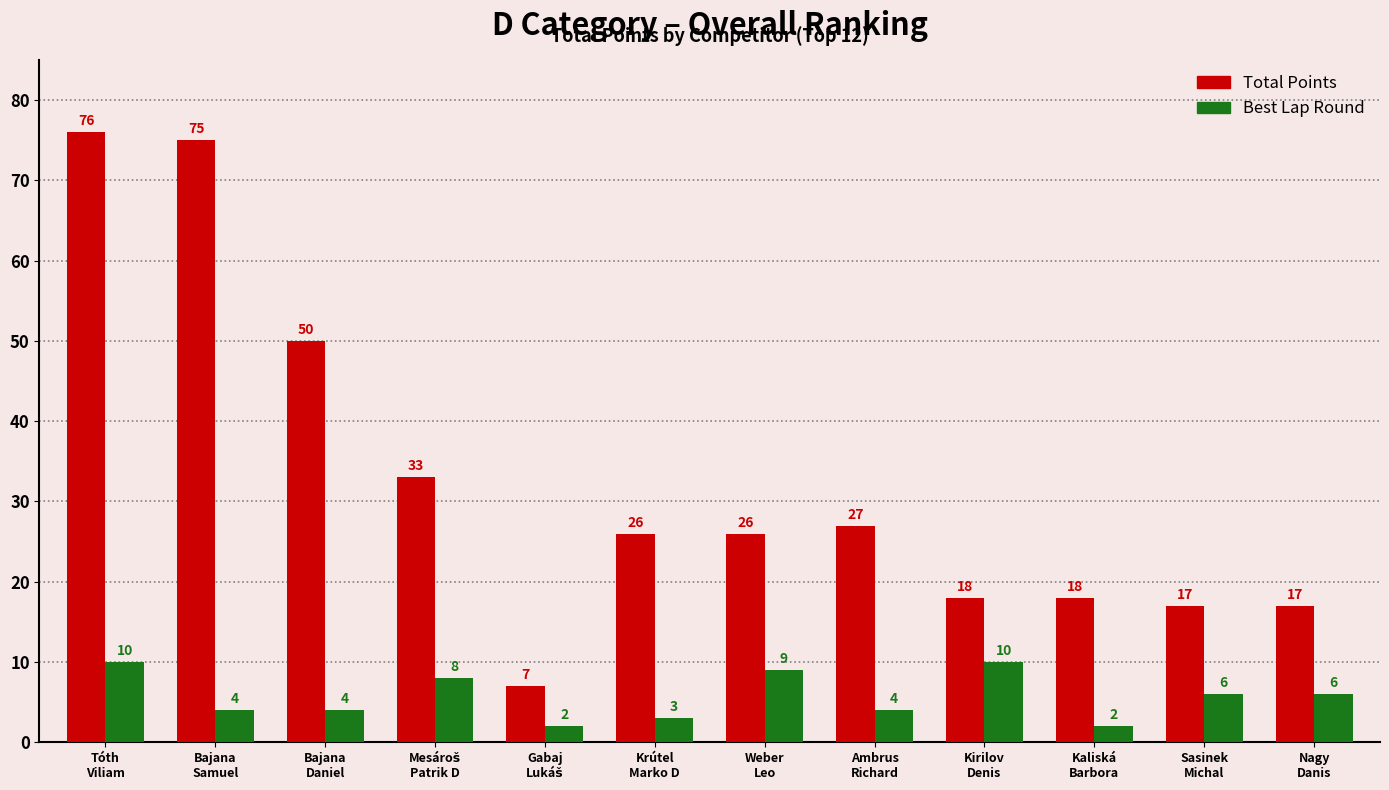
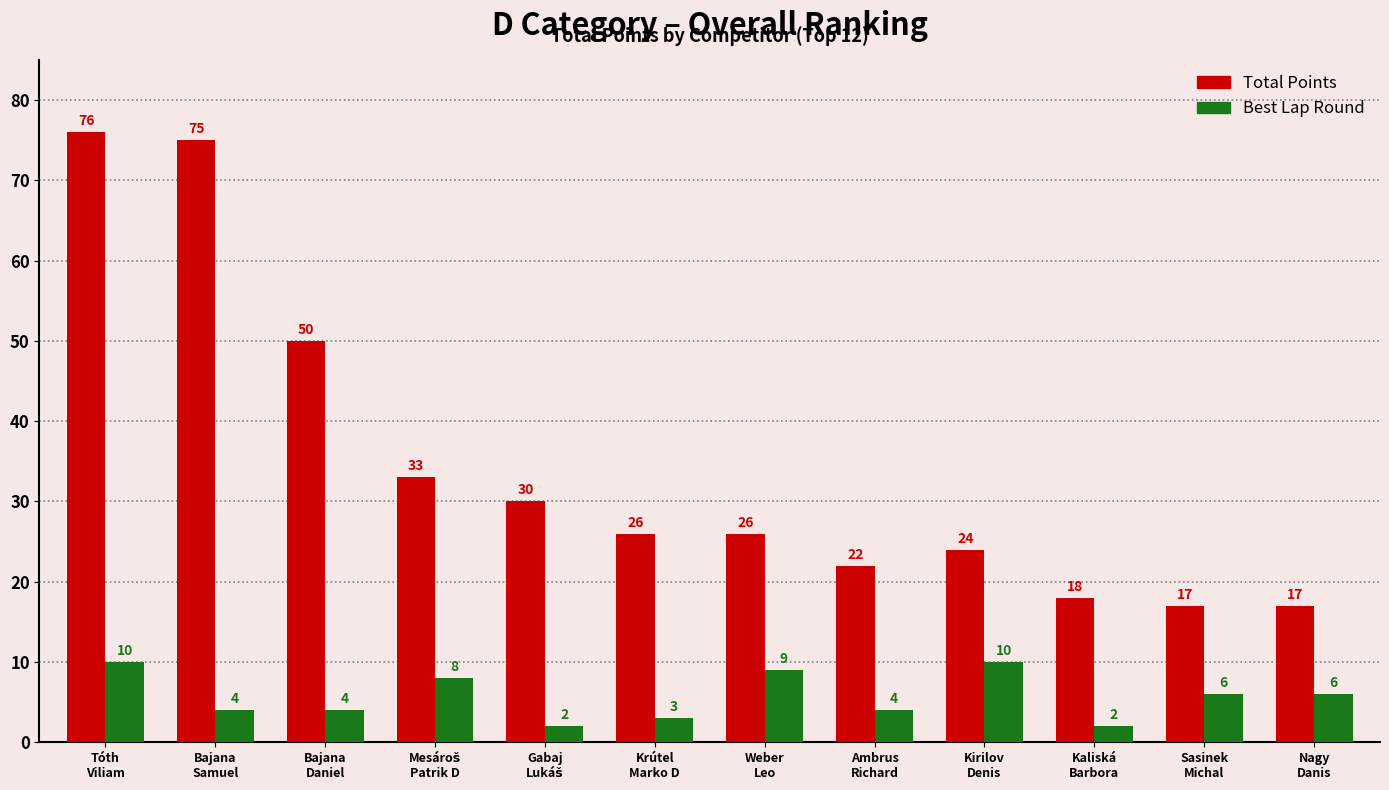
Total Points, Gabaj Lukáš: 7 -> 30
Total Points, Ambrus Richard: 27 -> 22
Total Points, Kirilov Denis: 18 -> 24
